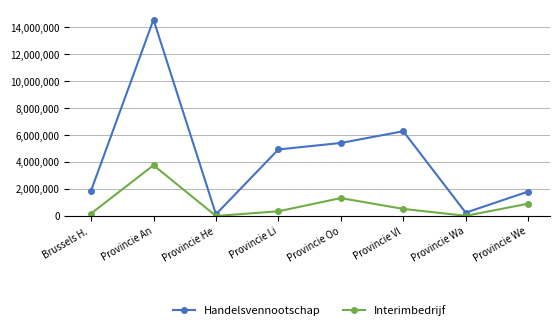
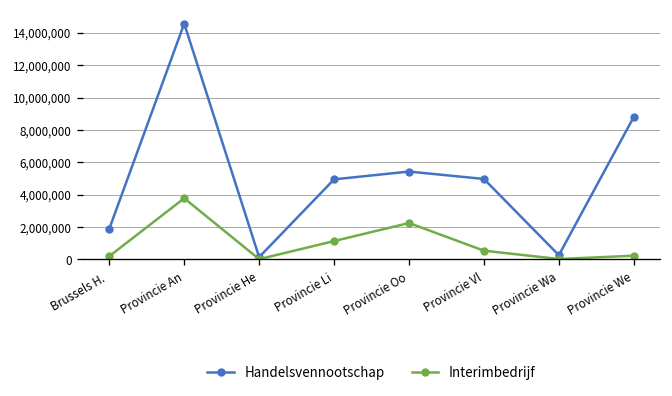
Interimbedrijf, Provincie Li: 400,000 -> 1,100,000
Interimbedrijf, Provincie Oo: 1,300,000 -> 2,300,000
Handelsvennootschap, Provincie Vl: 6,300,000 -> 5,000,000
Handelsvennootschap, Provincie We: 1,800,000 -> 8,800,000
Interimbedrijf, Provincie We: 900,000 -> 200,000
